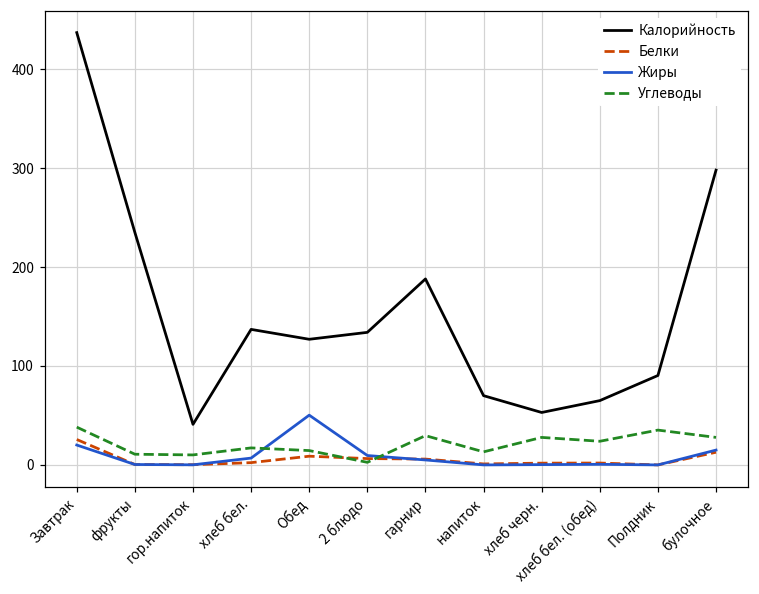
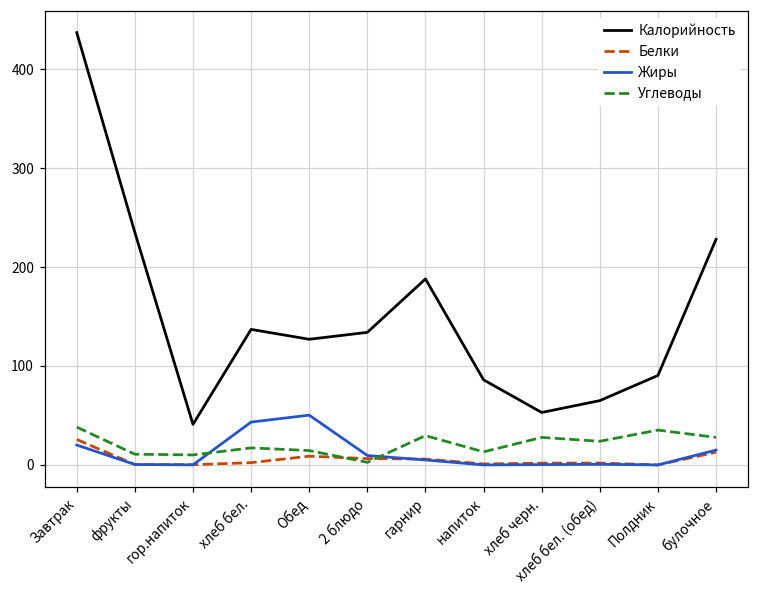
Жиры, хлеб бел.: 10 -> 40
Калорийность, напиток: 70 -> 90
Калорийность, булочное: 300 -> 230
